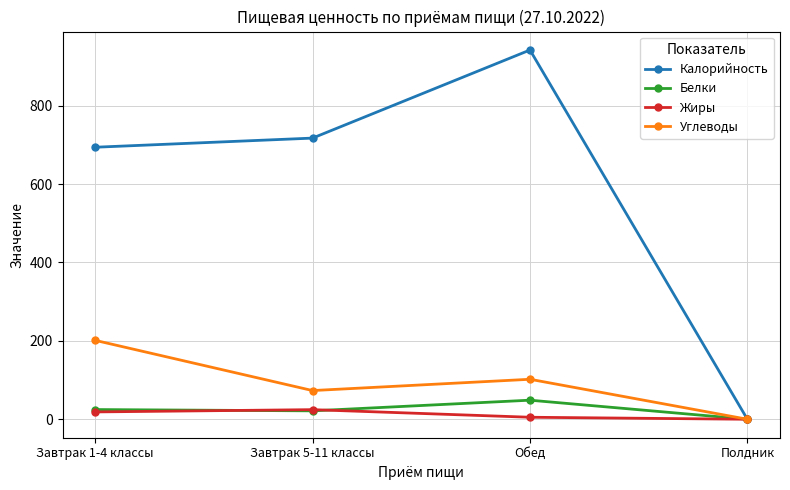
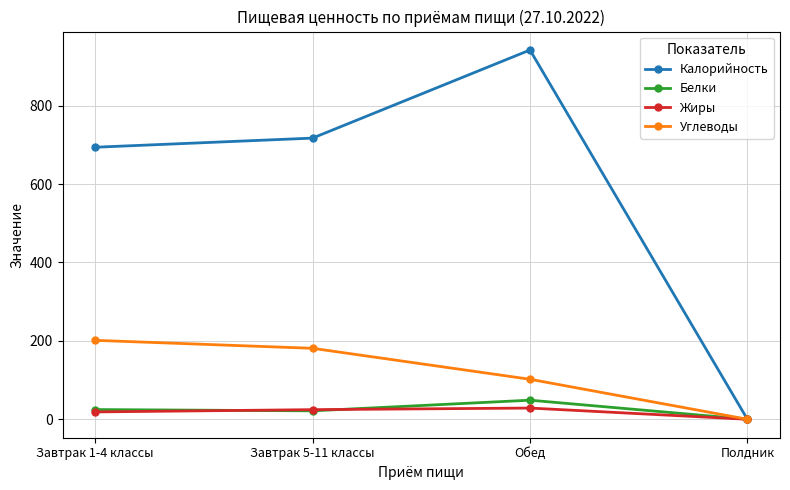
Углеводы, Завтрак 5-11 классы: 70 -> 180
Жиры, Обед: 10 -> 30
